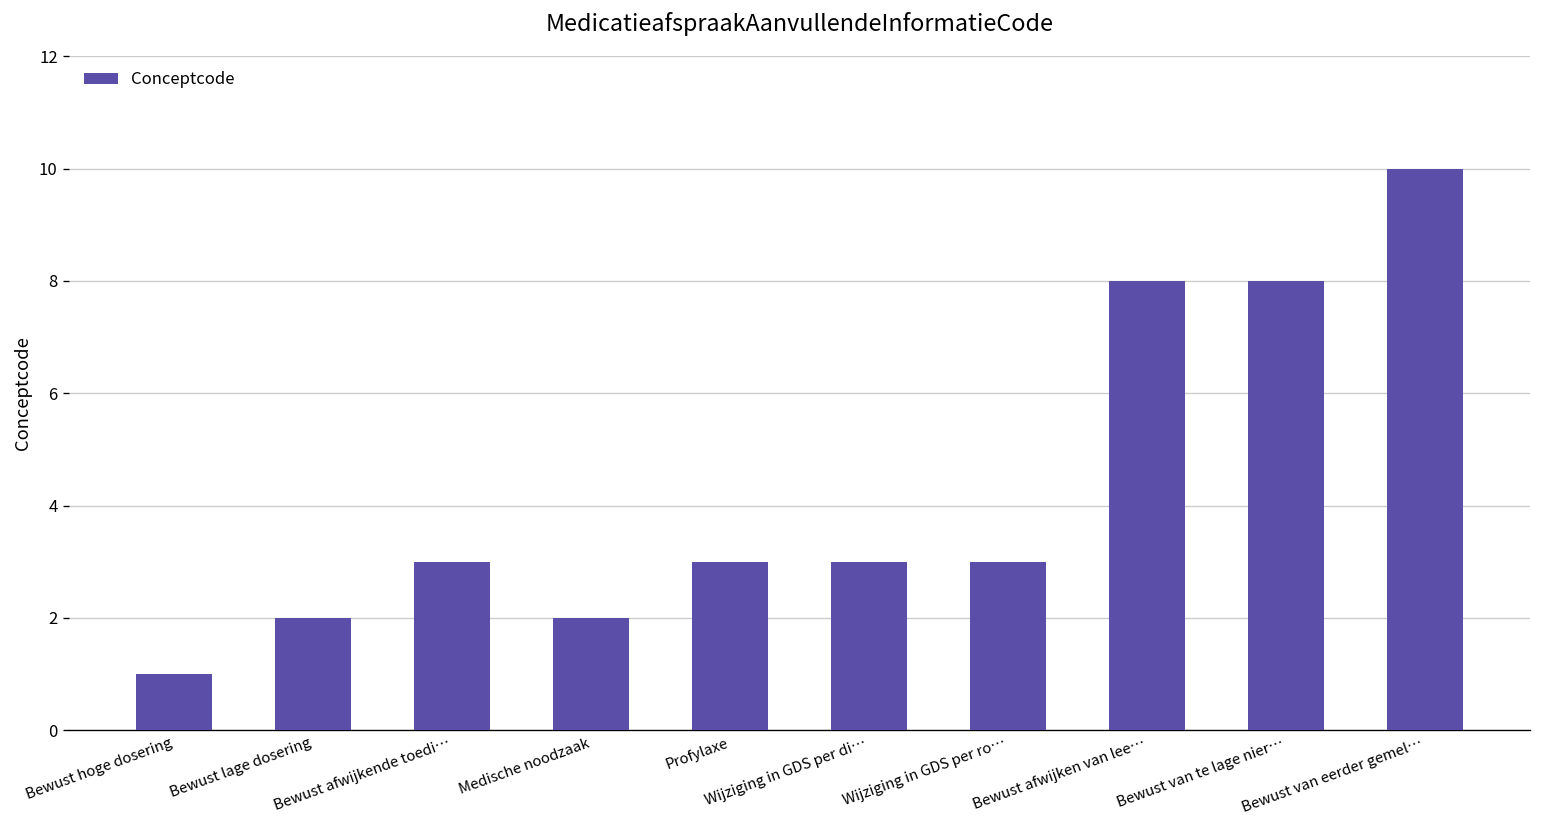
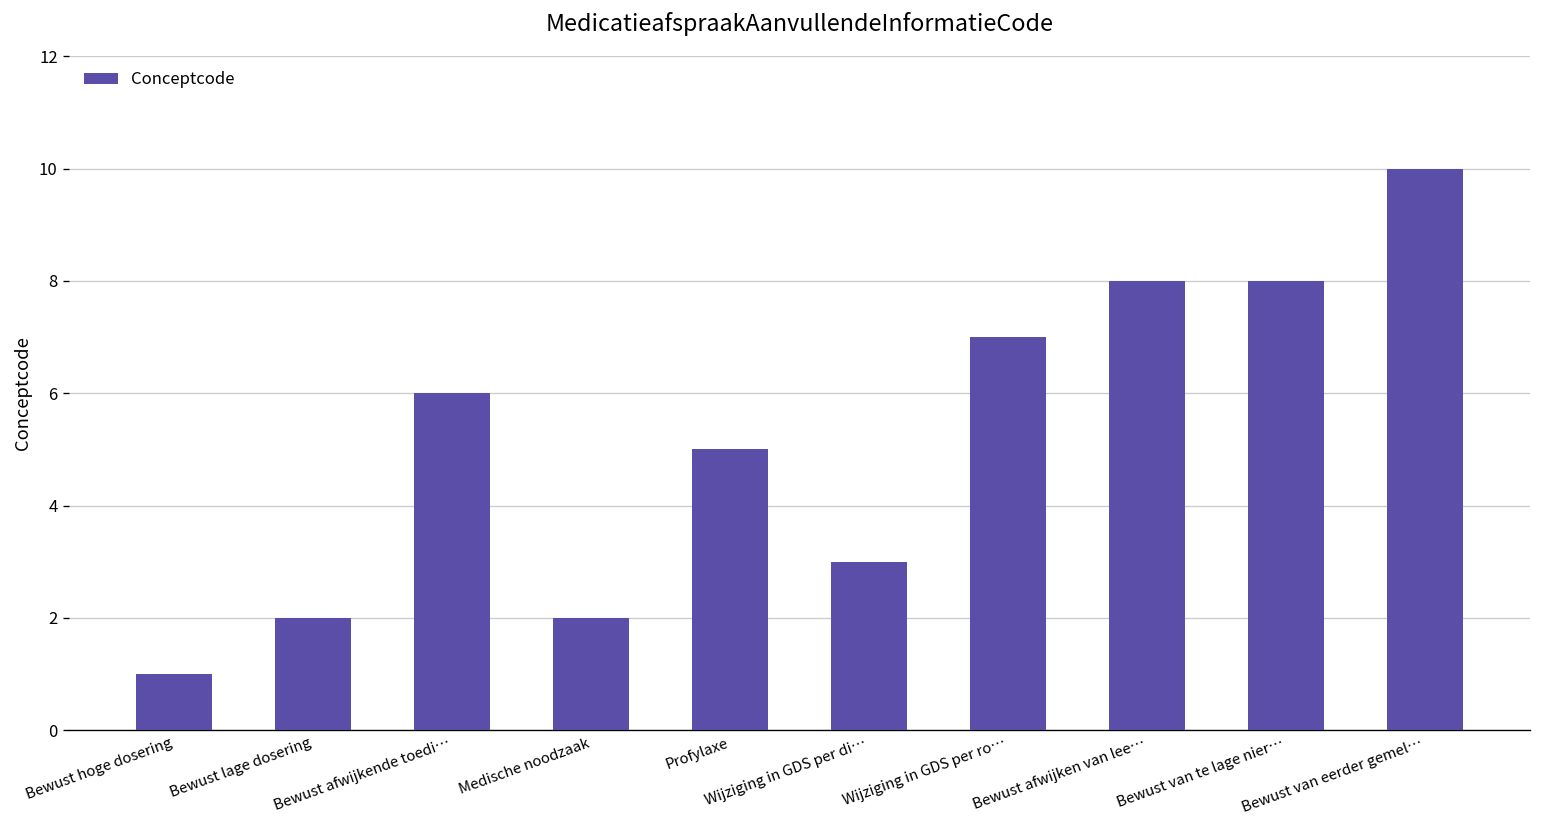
Bewust afwijkende toedi…: 3 -> 6
Profylaxe: 3 -> 5
Wijziging in GDS per ro…: 3 -> 7
